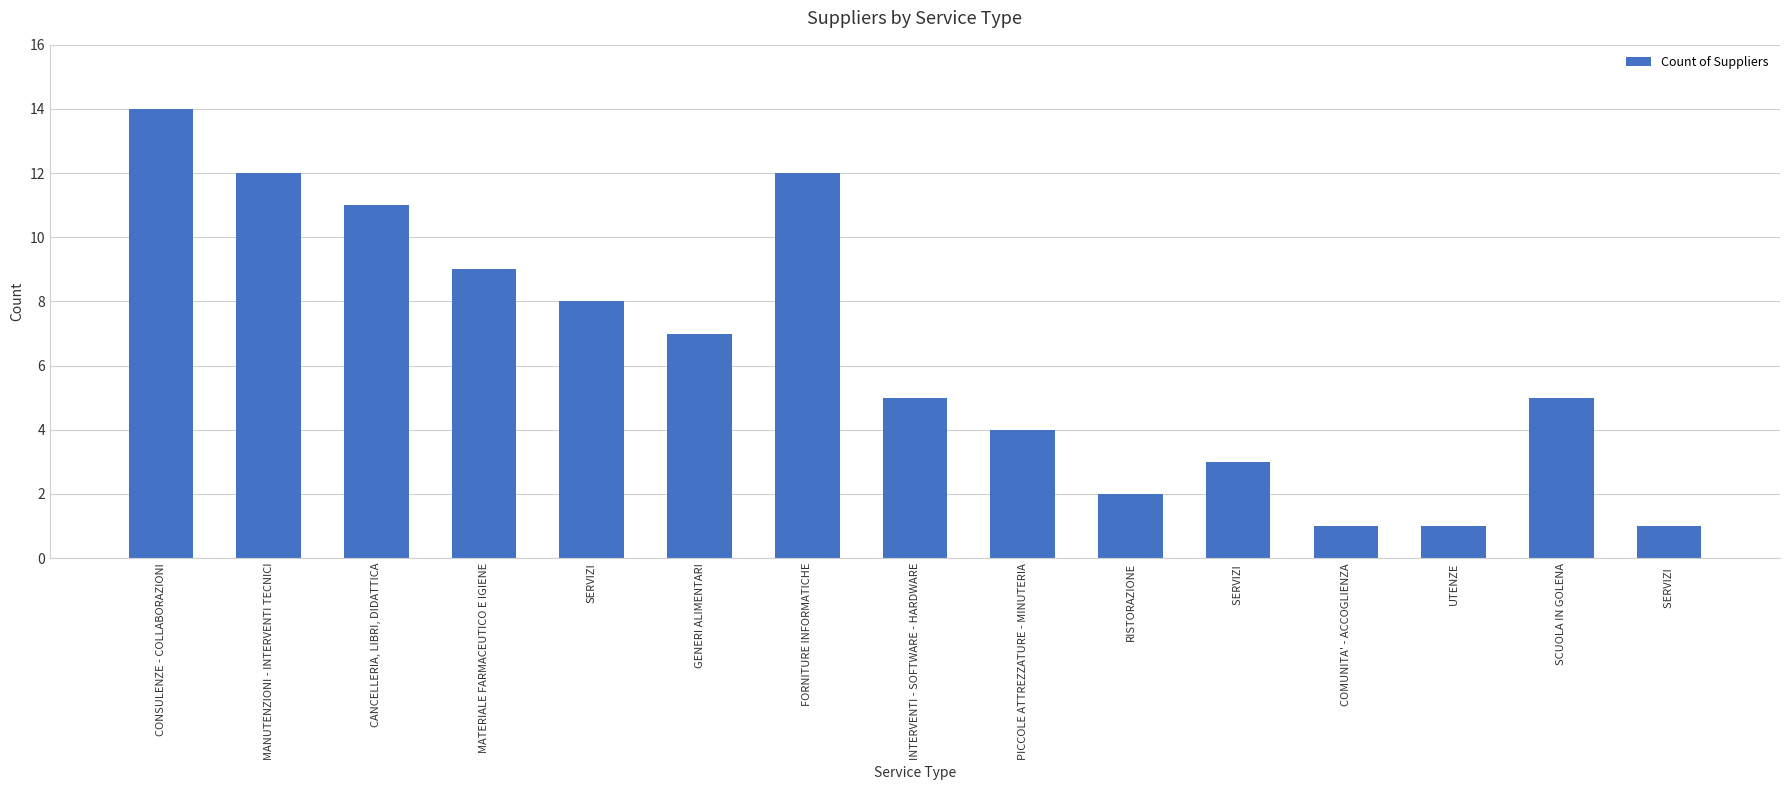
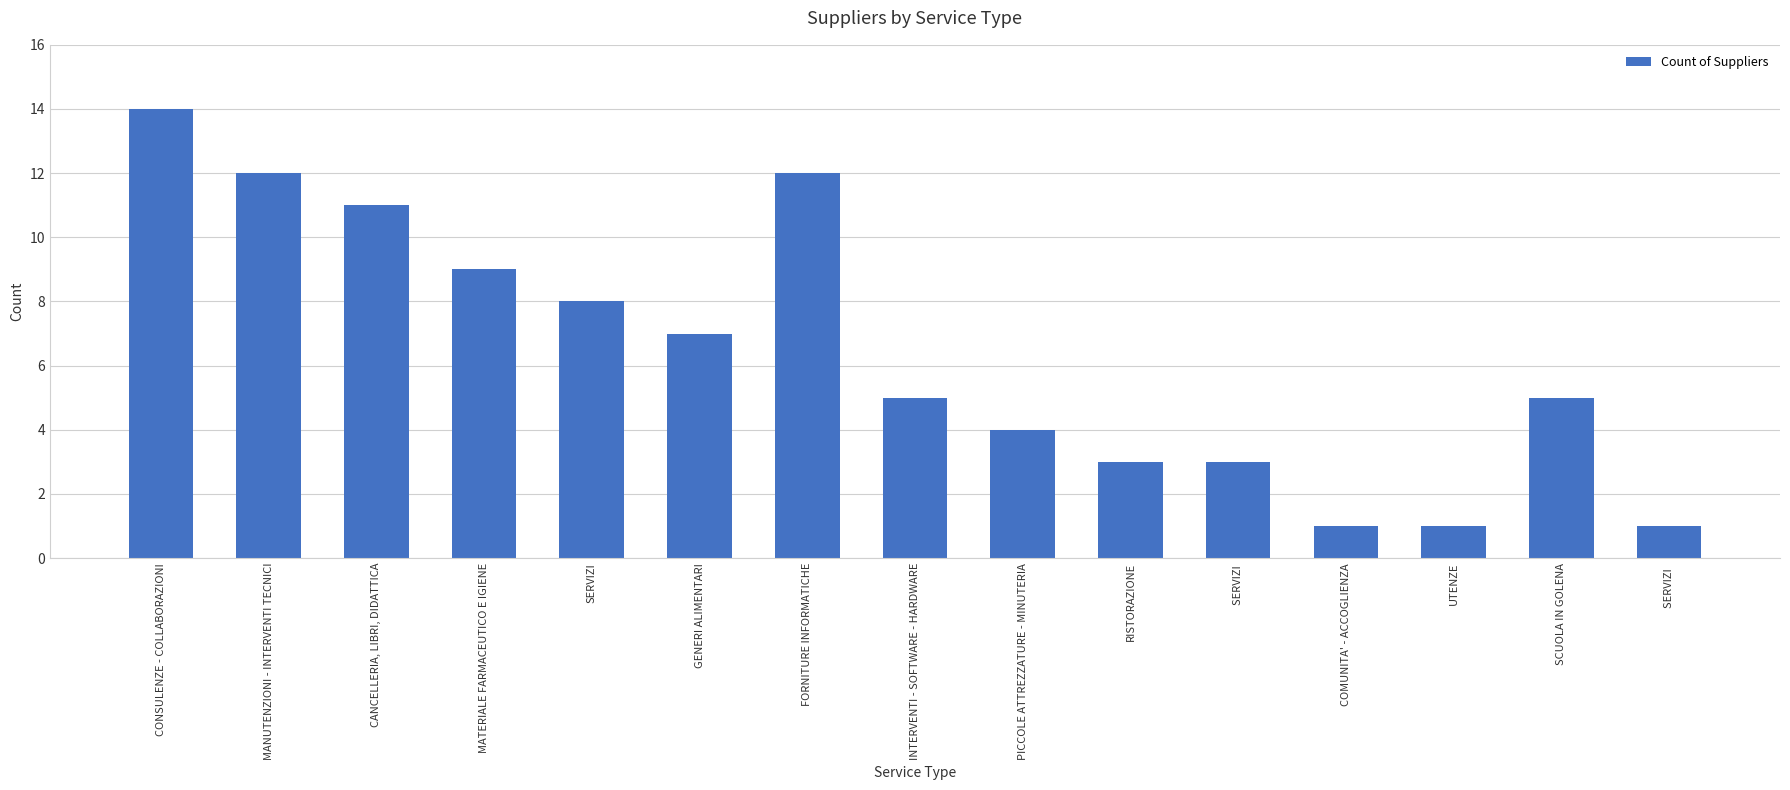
RISTORAZIONE: 2 -> 3
